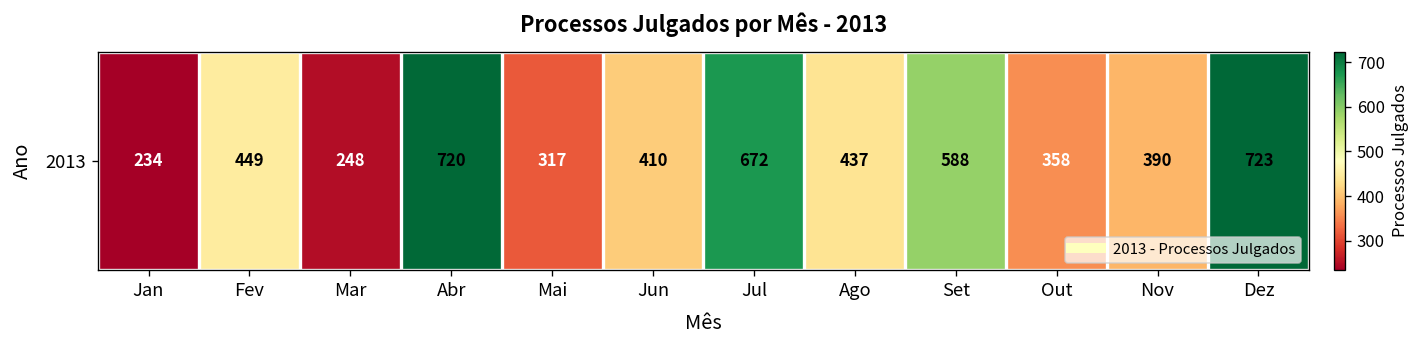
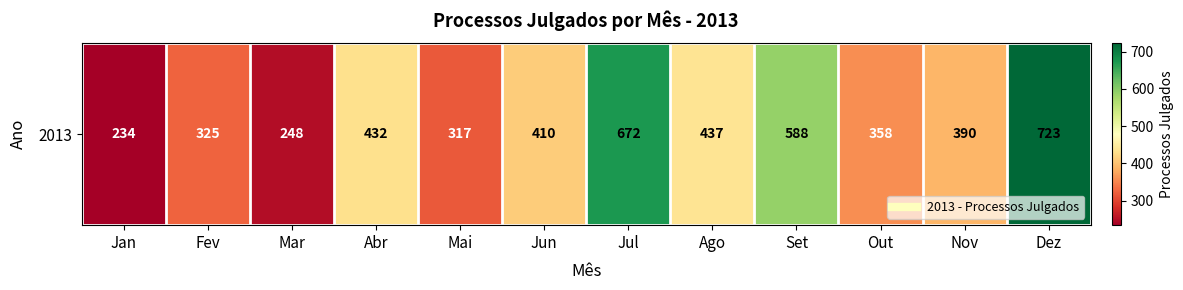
2013, Fev: 449 -> 325
2013, Abr: 720 -> 432
